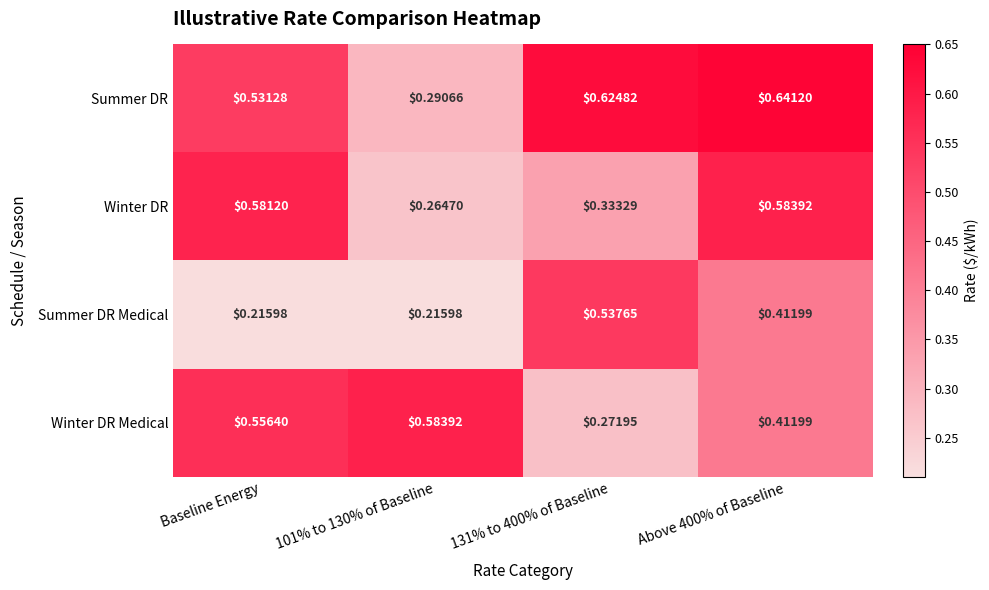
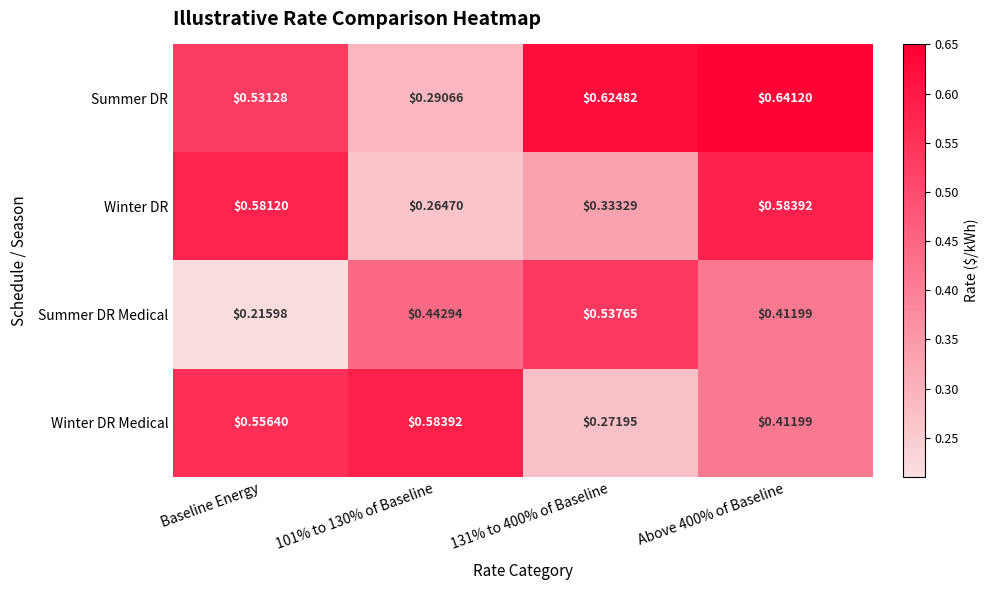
Summer DR Medical, 101% to 130% of Baseline: $0.21598 -> $0.44294
